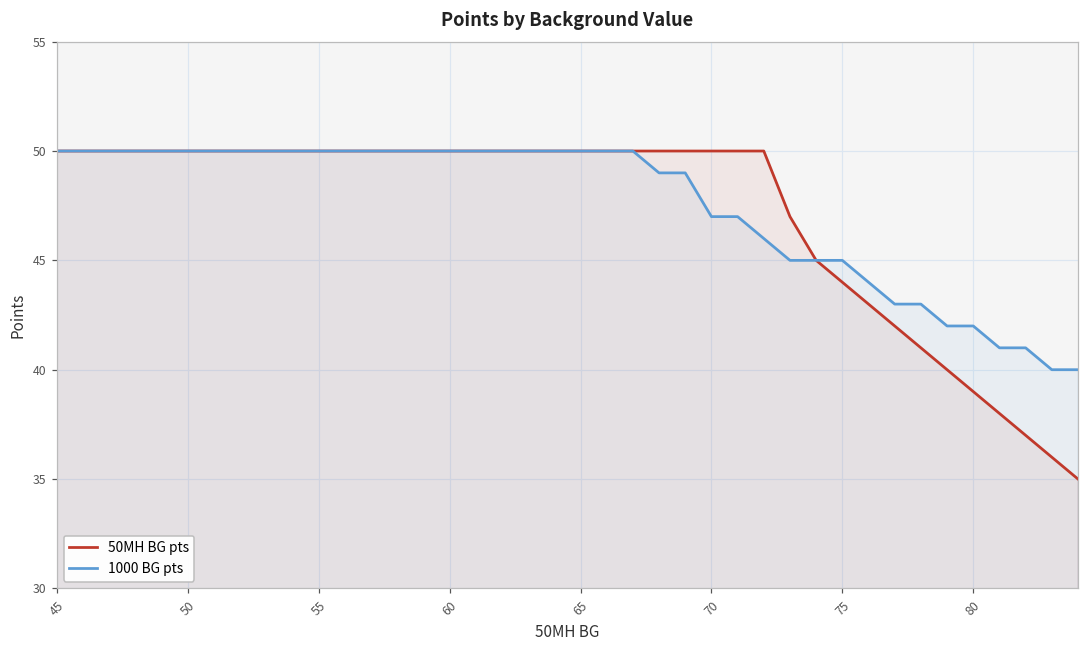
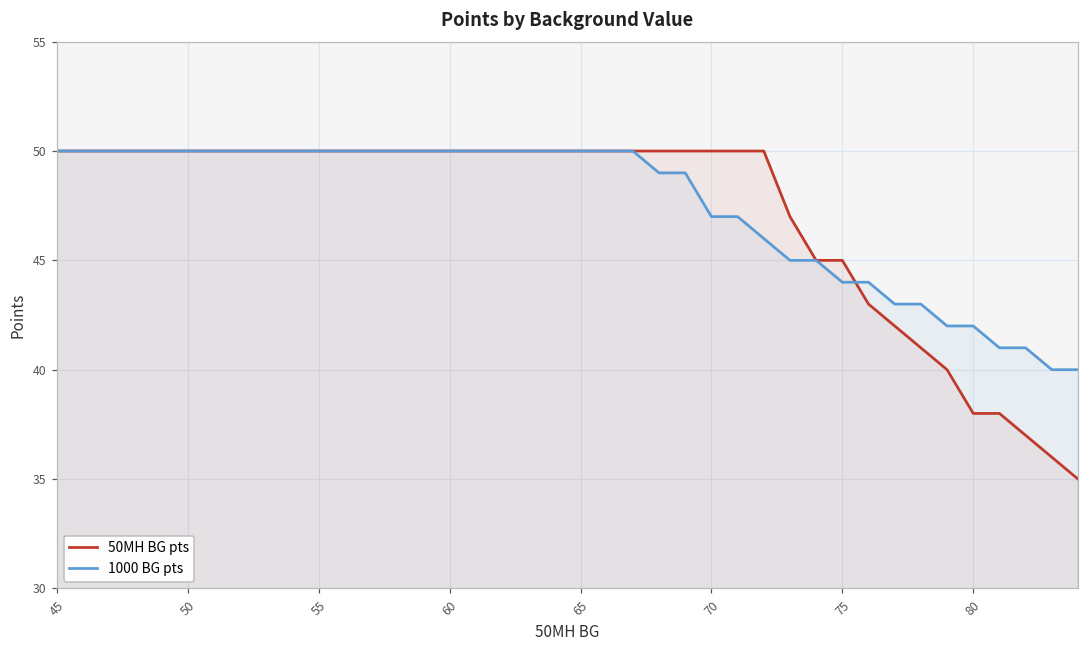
50MH BG pts, 75: 44 -> 45
1000 BG pts, 75: 45 -> 44
50MH BG pts, 80: 39 -> 38
